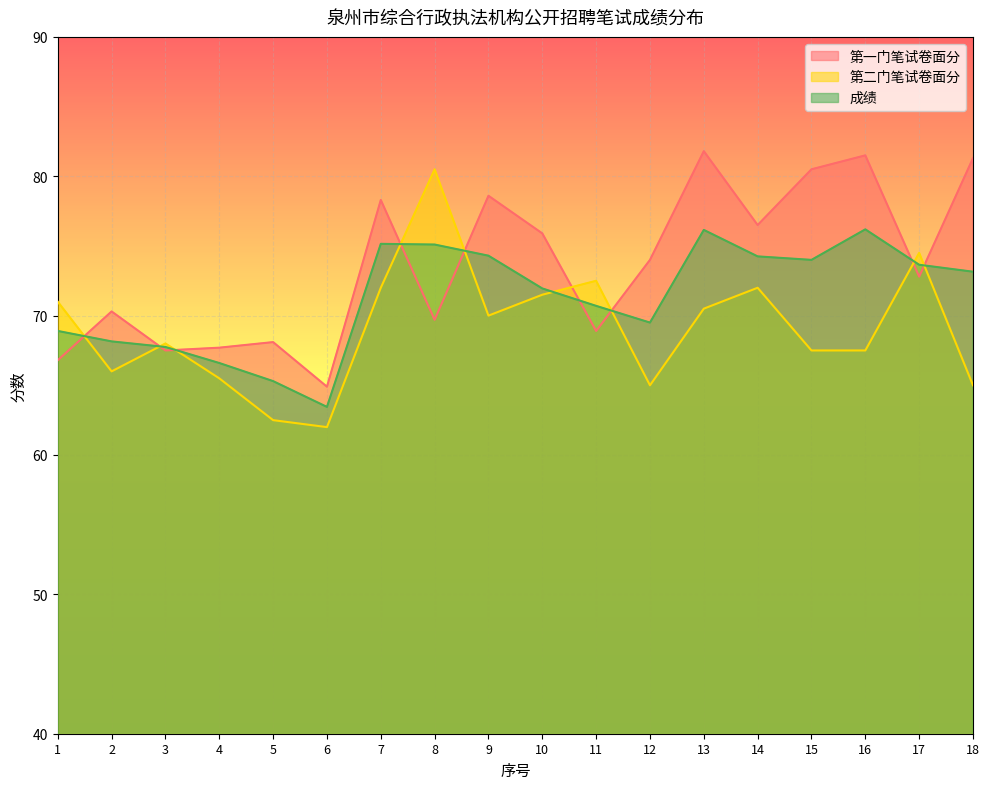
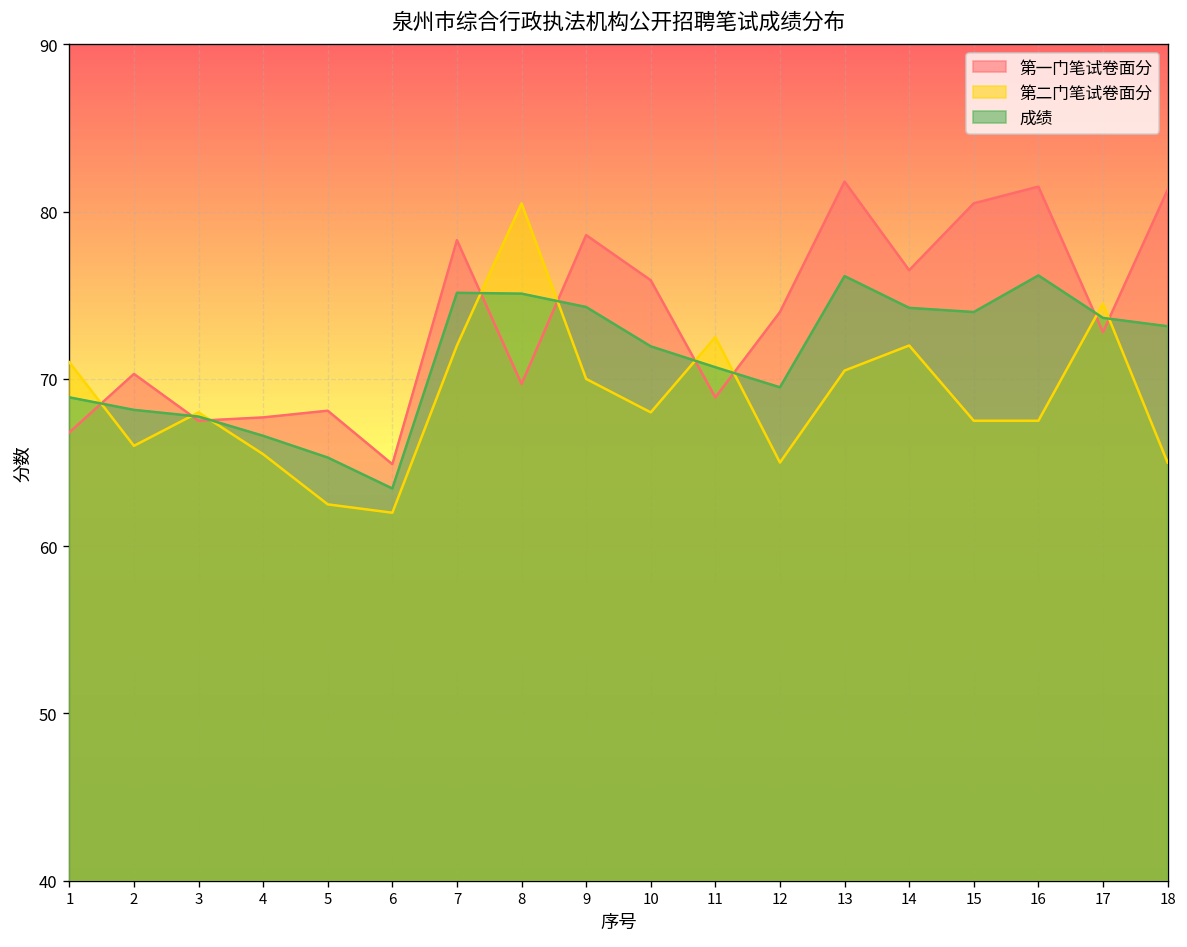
第二门笔试卷面分, 10: 71.5 -> 68.0
